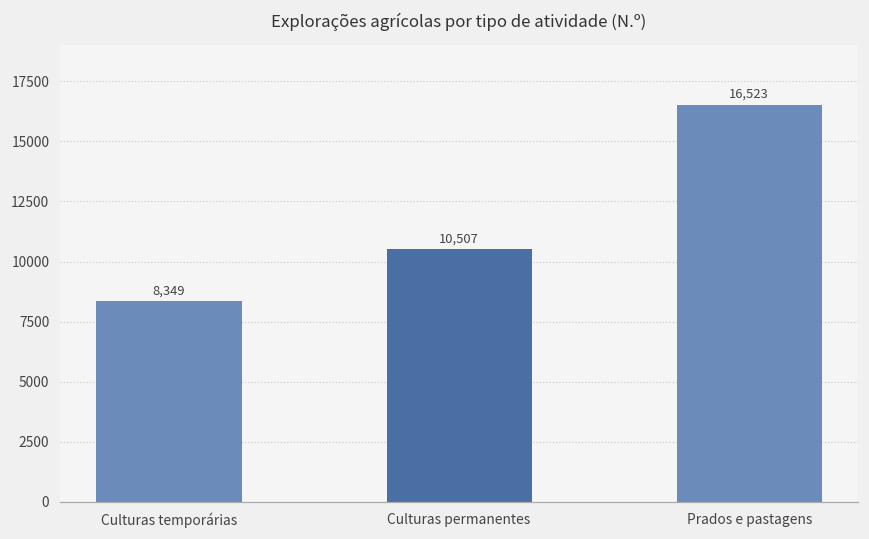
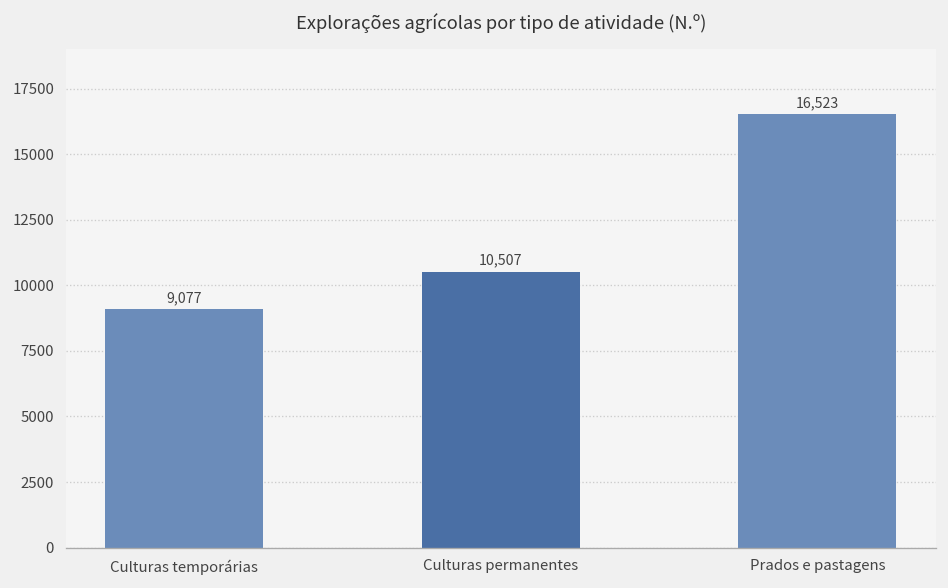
Culturas temporárias: 8,349 -> 9,077
